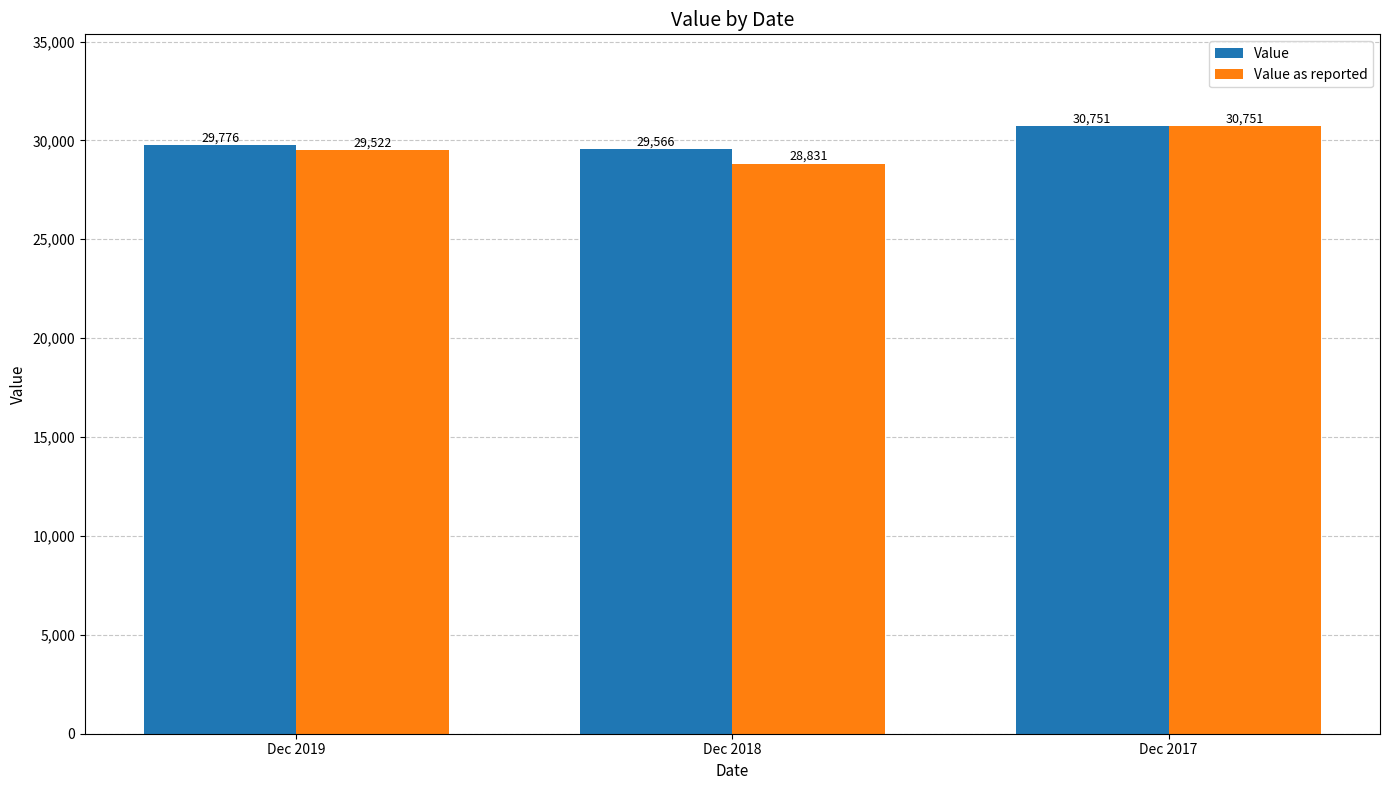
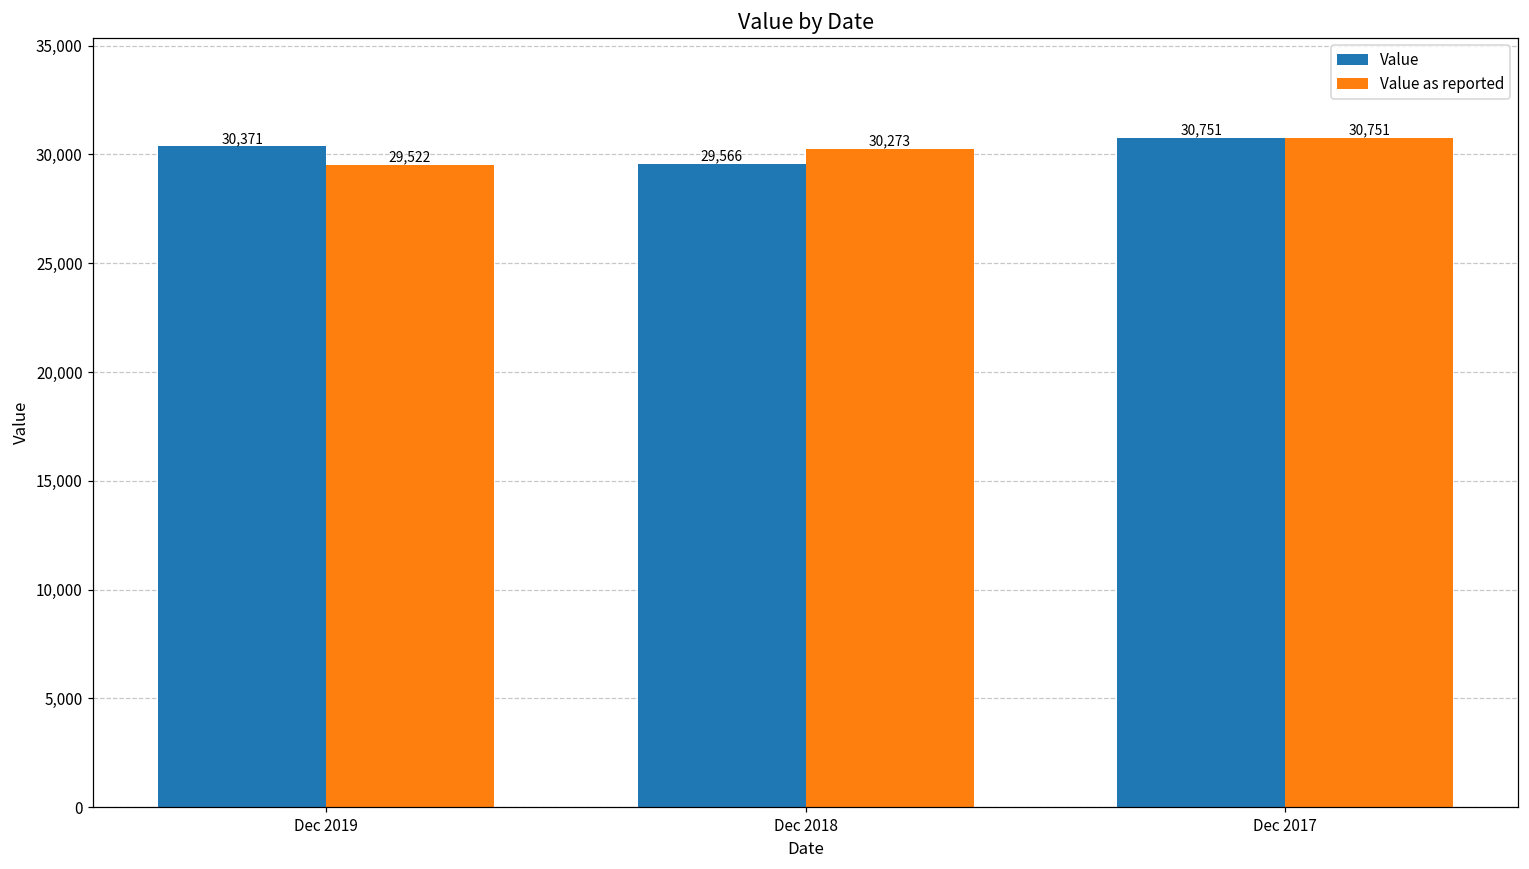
Value, Dec 2019: 29,776 -> 30,371
Value as reported, Dec 2018: 28,831 -> 30,273
